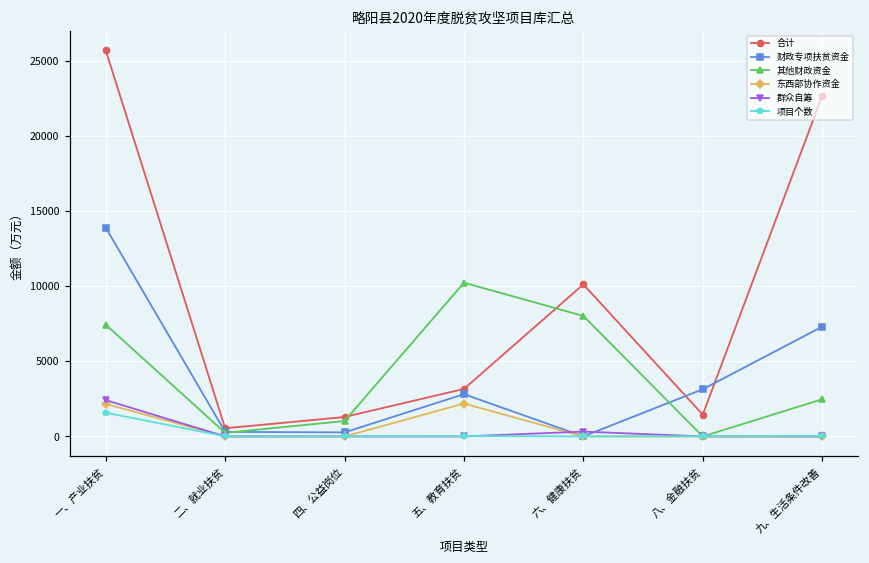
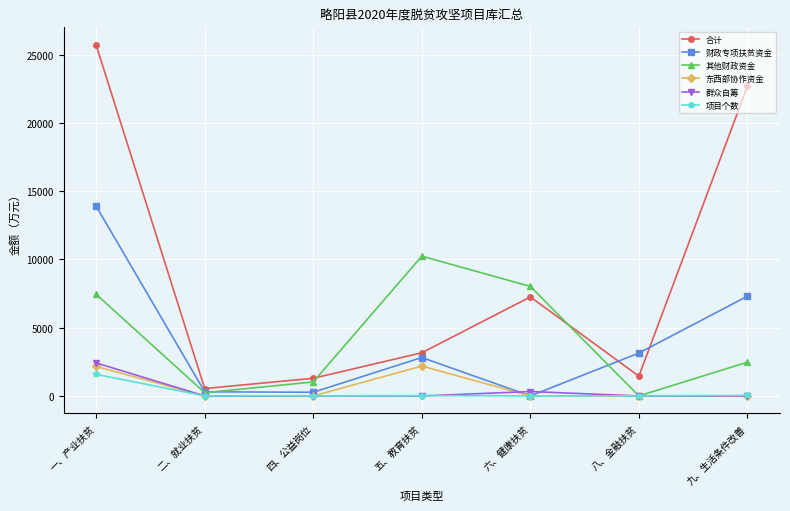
合计, 六、健康扶贫: 10100 -> 7300
